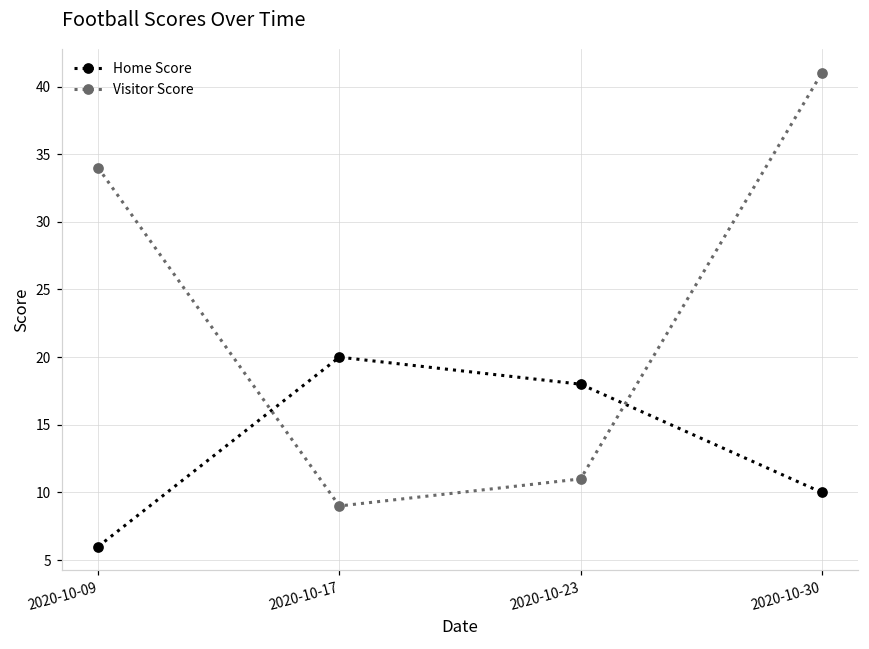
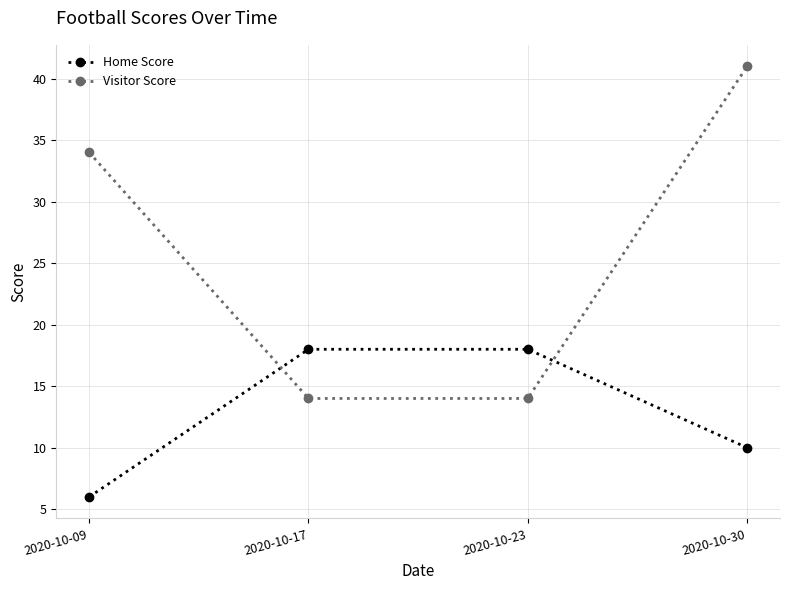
Home Score, 2020-10-17: 20 -> 18
Visitor Score, 2020-10-17: 9 -> 14
Visitor Score, 2020-10-23: 11 -> 14
